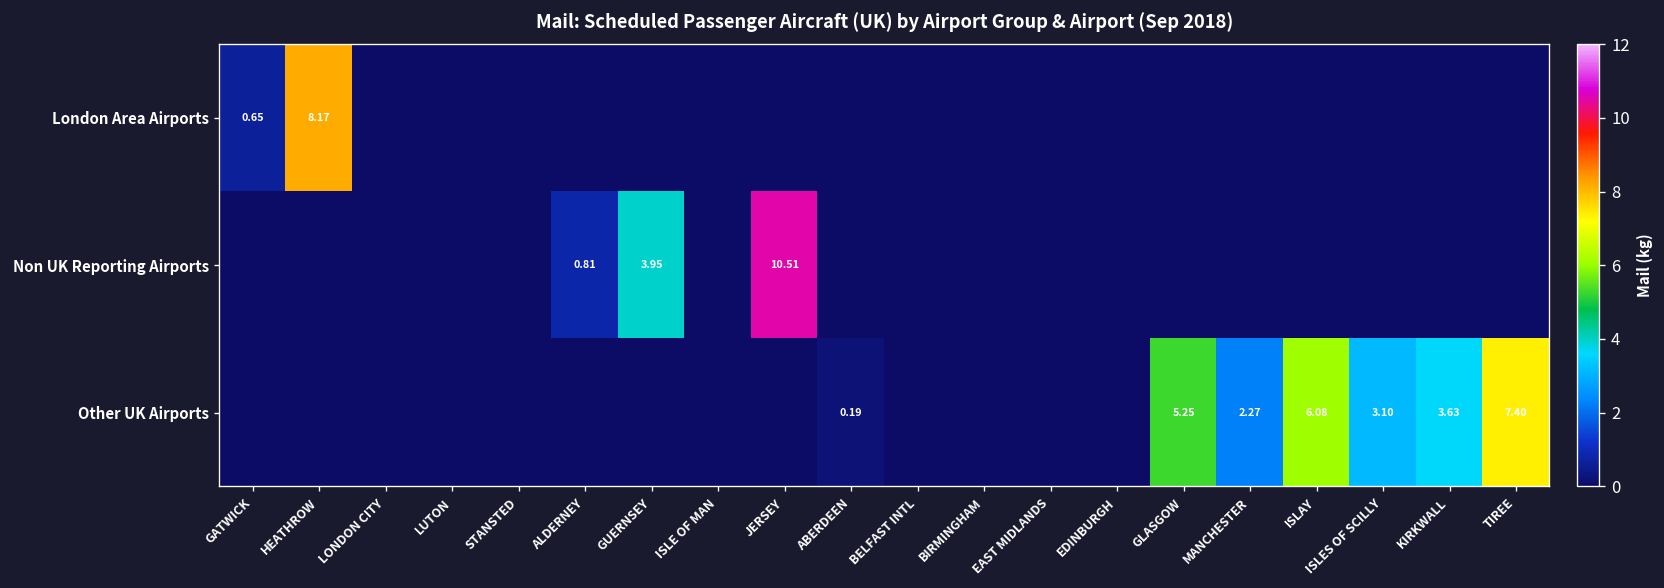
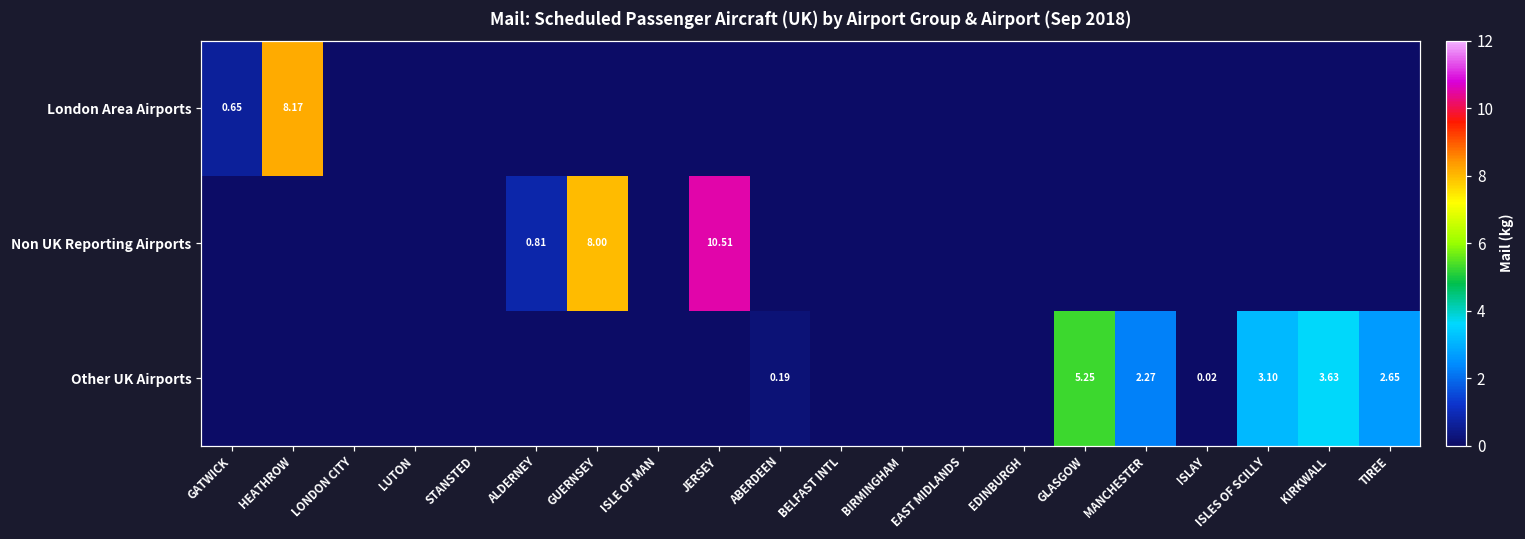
Non UK Reporting Airports, GUERNSEY: 3.95 -> 8.00
Other UK Airports, ISLAY: 6.08 -> 0.02
Other UK Airports, TIREE: 7.40 -> 2.65
